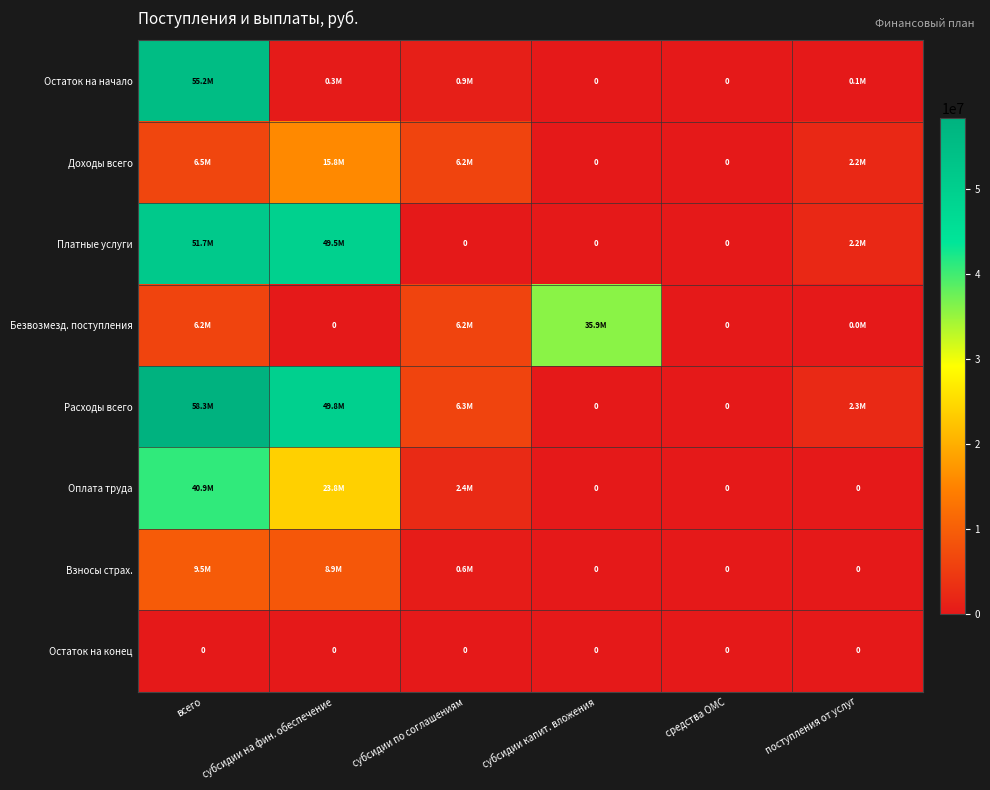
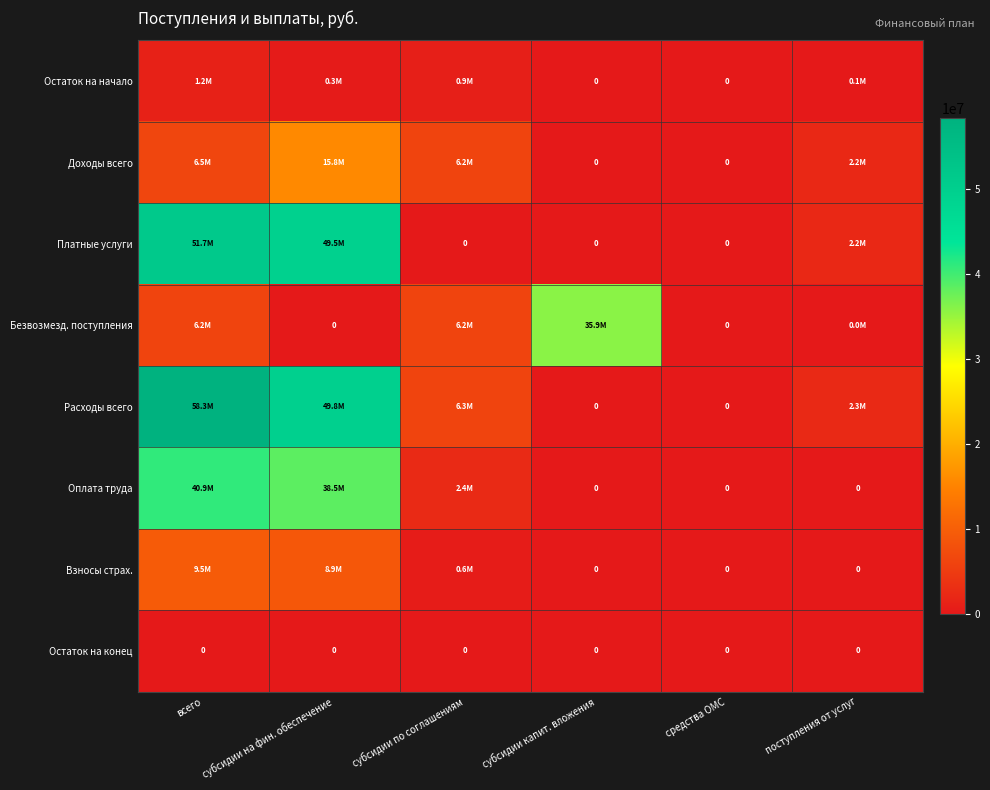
Остаток на начало, всего: 55.2M -> 1.2M
Оплата труда, субсидии на фин. обеспечение: 23.8M -> 38.5M
